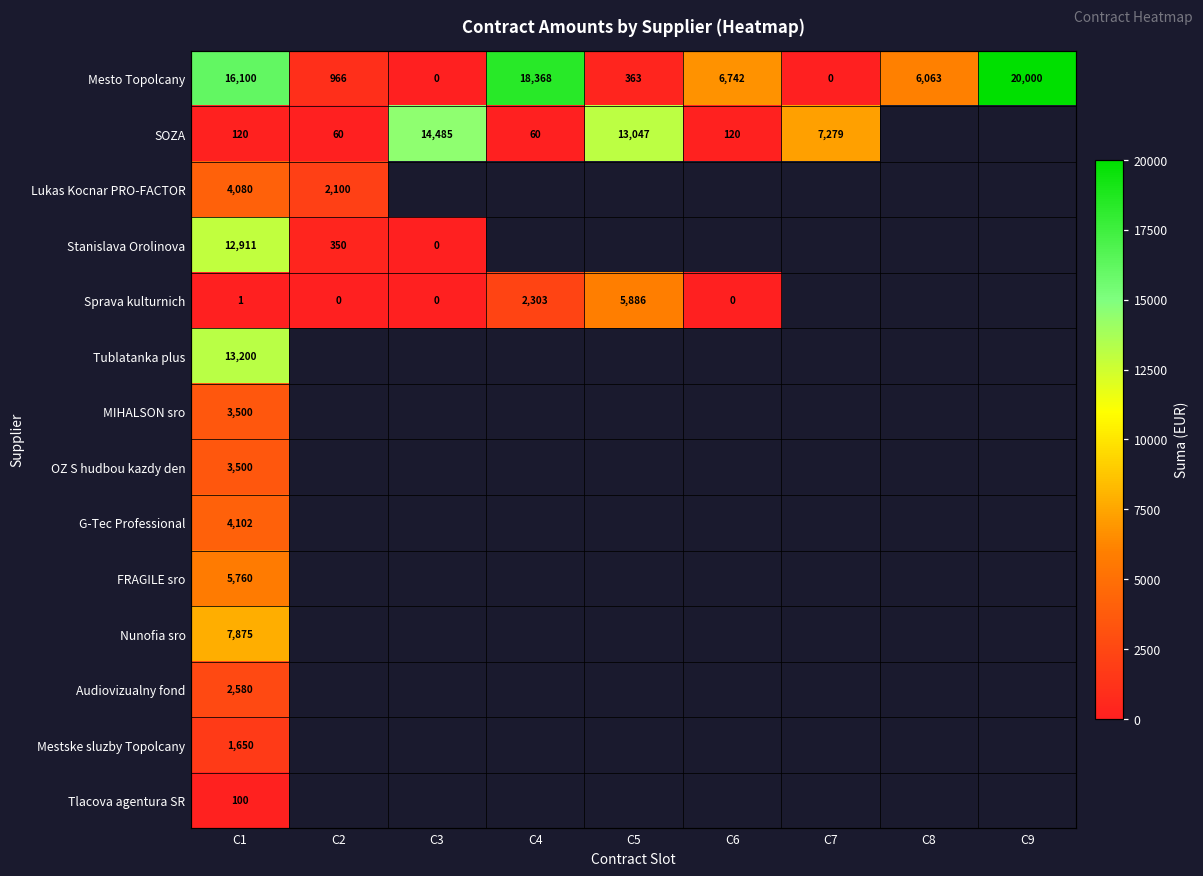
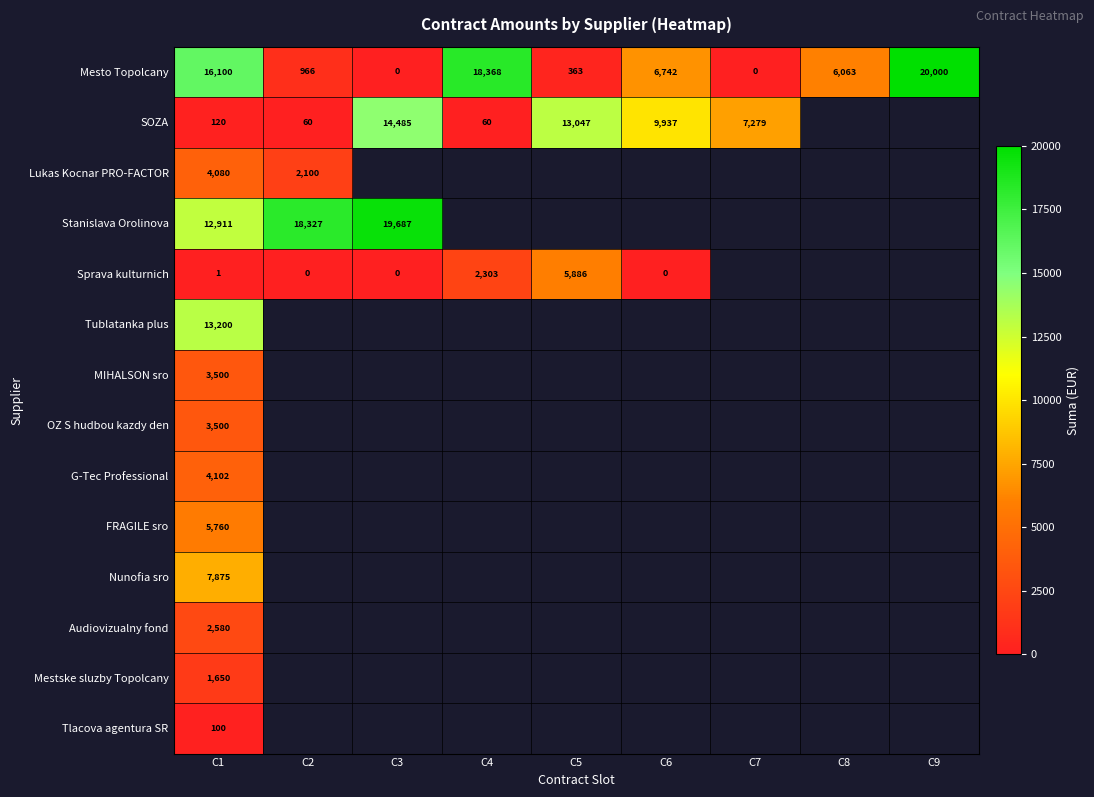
SOZA, C6: 120 -> 9,937
Stanislava Orolinova, C2: 350 -> 18,327
Stanislava Orolinova, C3: 0 -> 19,687
